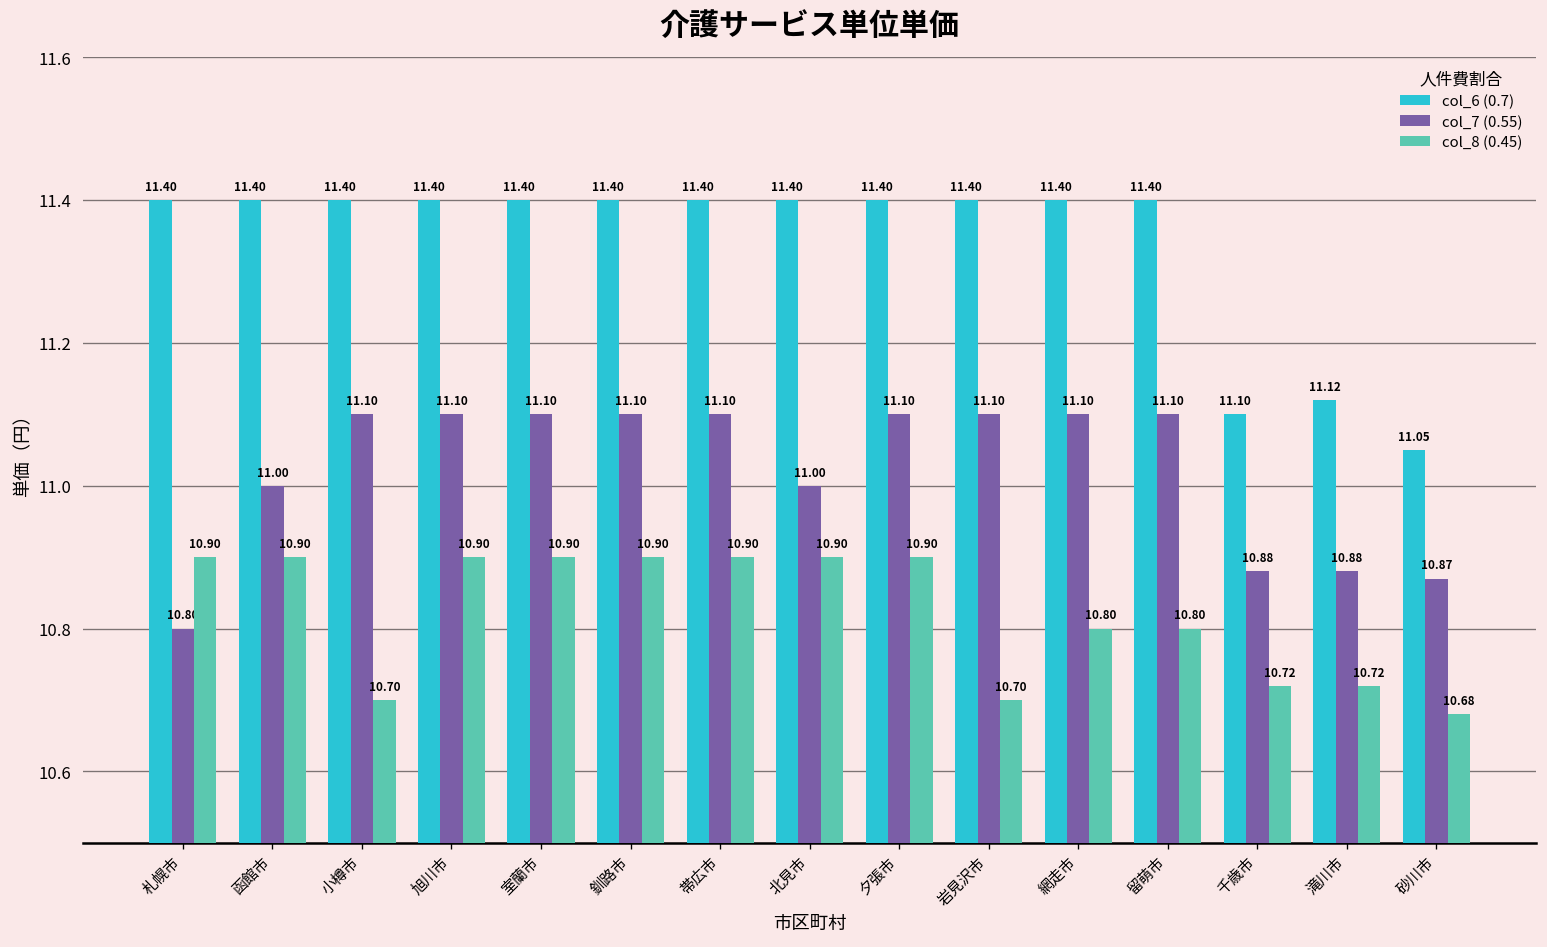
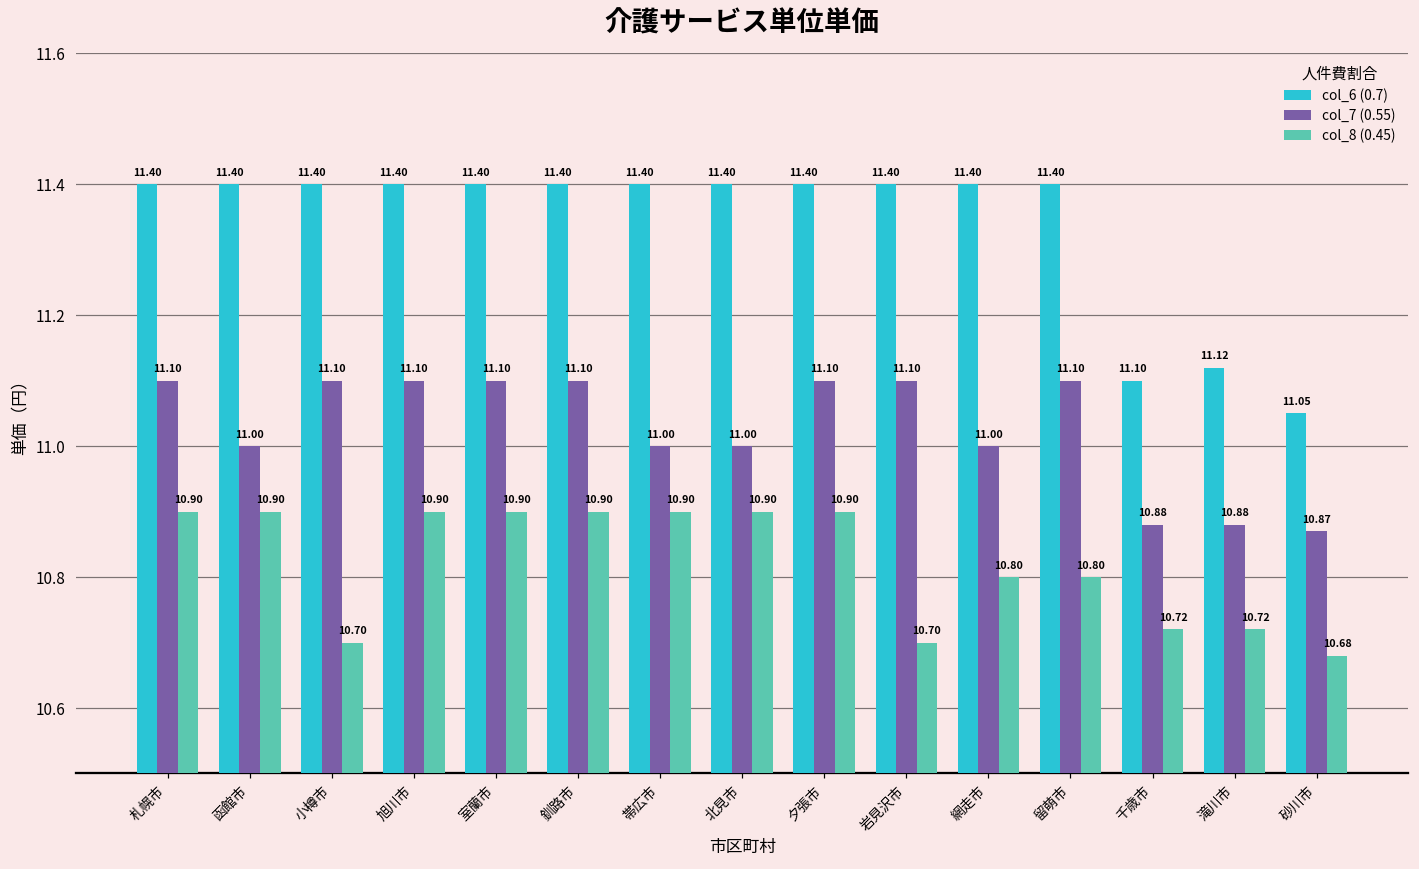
col_7 (0.55), 札幌市: 10.80 -> 11.10
col_7 (0.55), 帯広市: 11.10 -> 11.00
col_7 (0.55), 網走市: 11.10 -> 11.00
